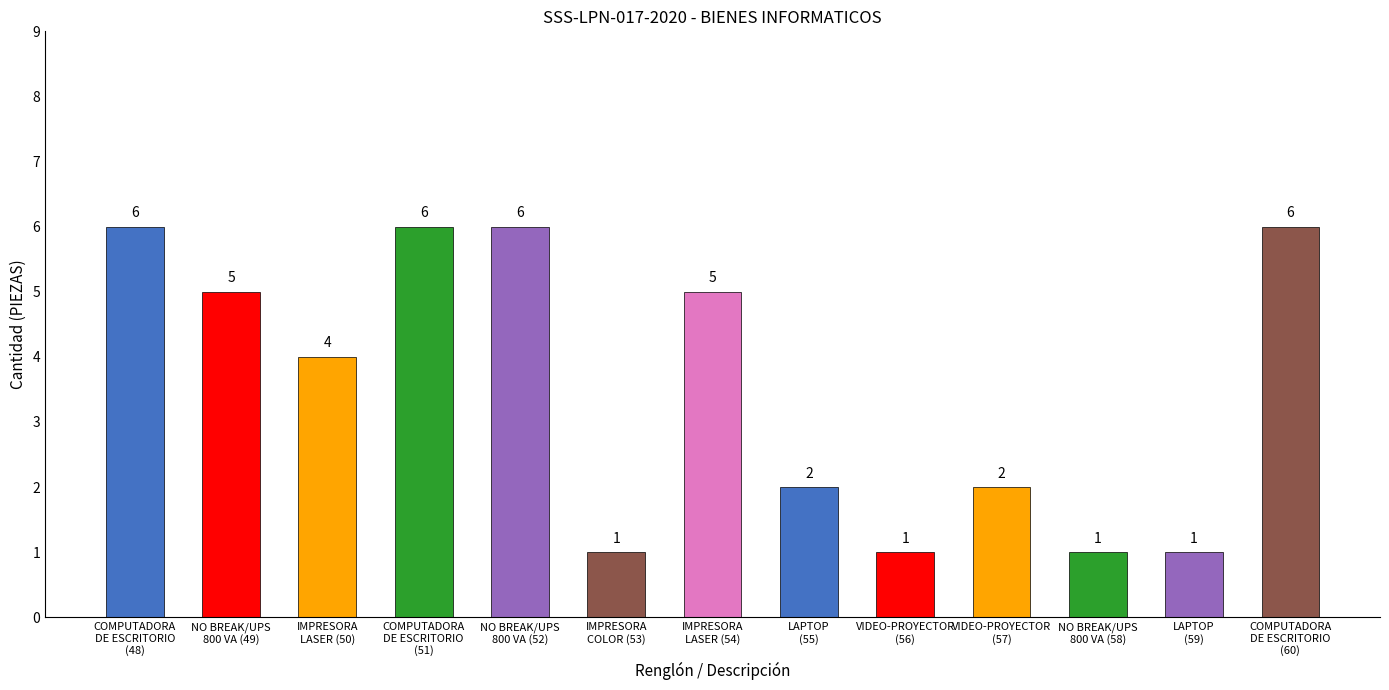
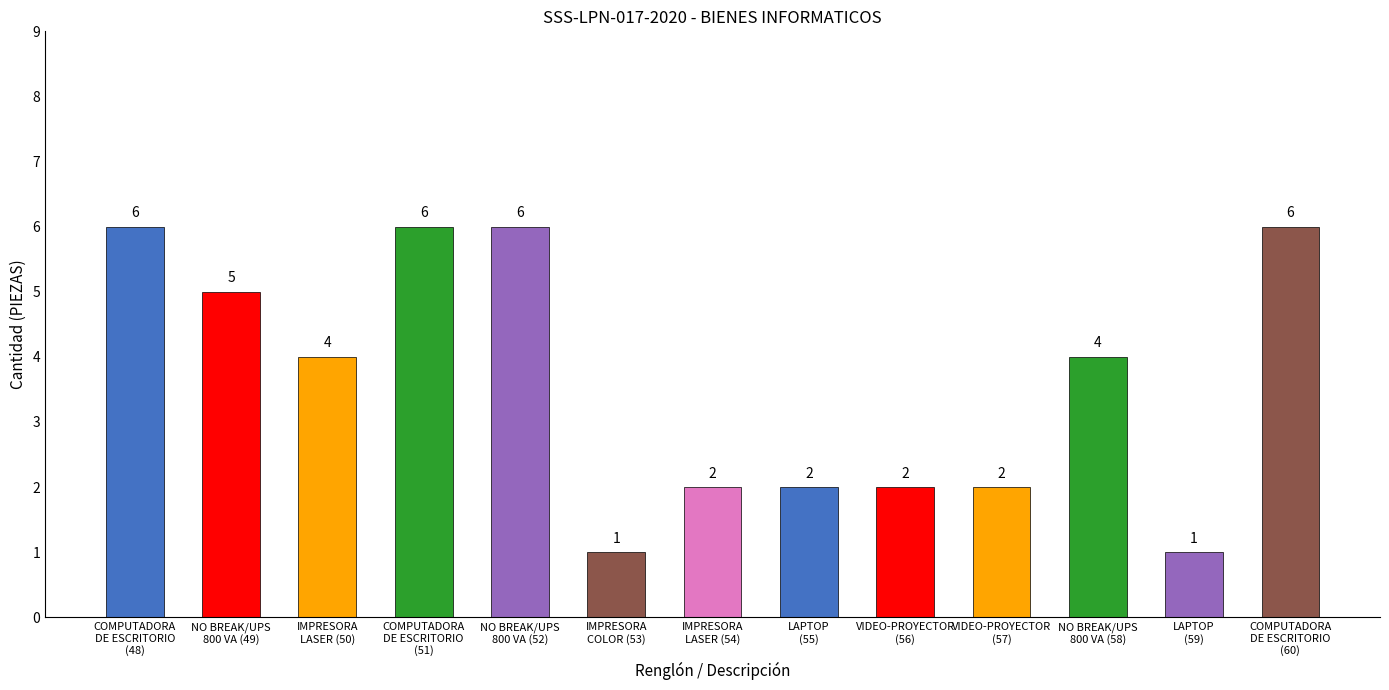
IMPRESORA LASER (54): 5 -> 2
VIDEO-PROYECTOR (56): 1 -> 2
NO BREAK/UPS 800 VA (58): 1 -> 4
